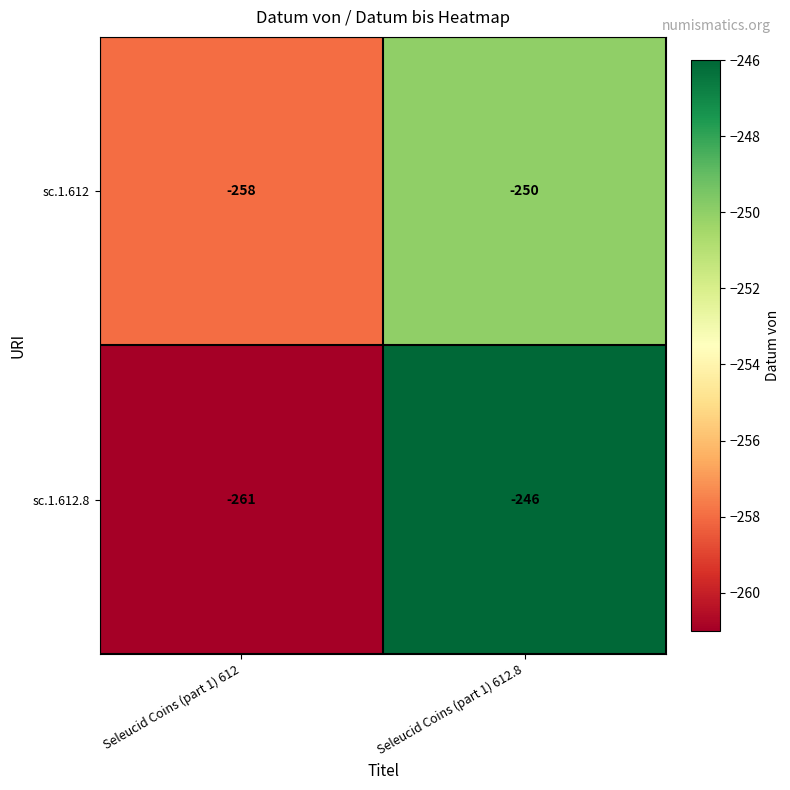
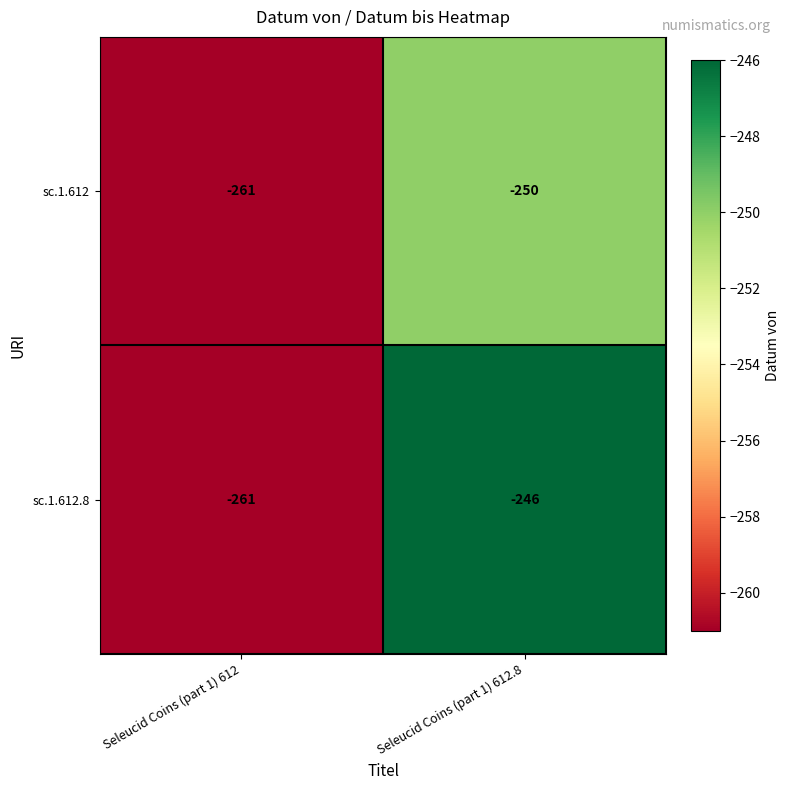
sc.1.612, Seleucid Coins (part 1) 612: -258 -> -261
